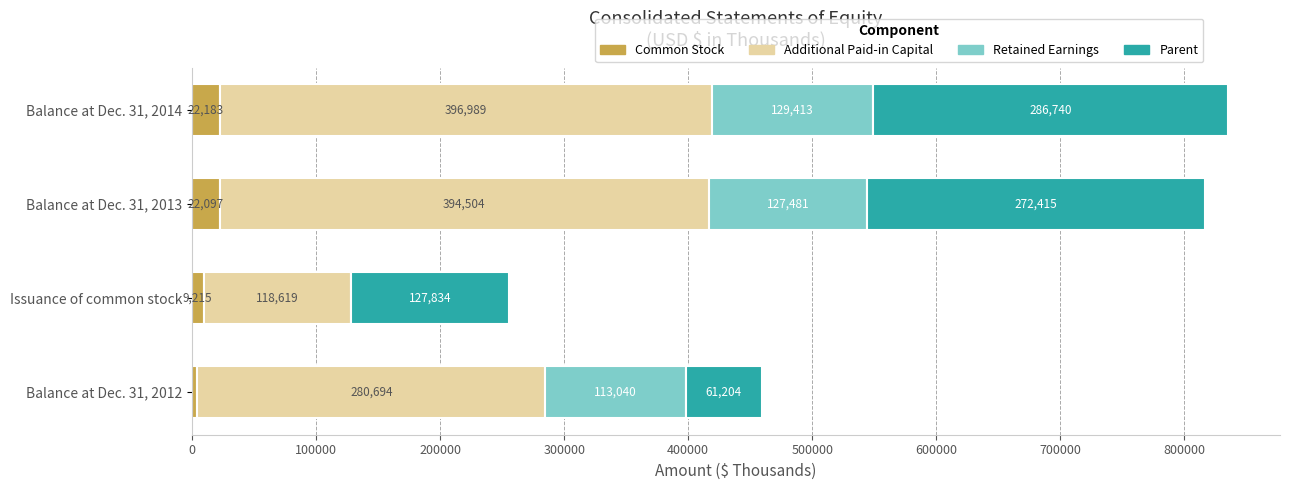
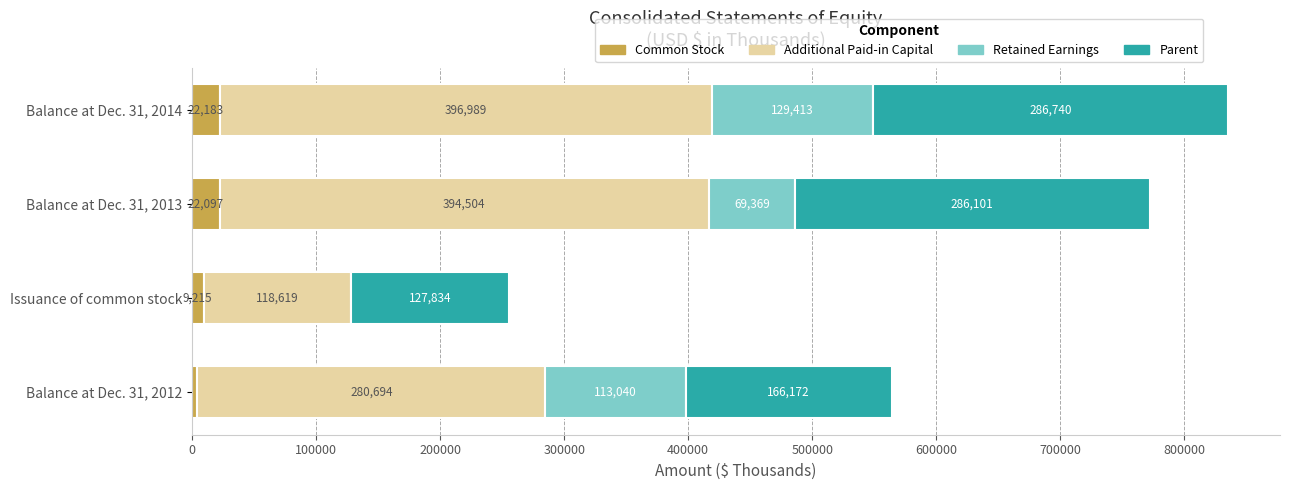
Retained Earnings, Balance at Dec. 31, 2013: 127,481 -> 69,369
Parent, Balance at Dec. 31, 2013: 272,415 -> 286,101
Parent, Balance at Dec. 31, 2012: 61,204 -> 166,172
